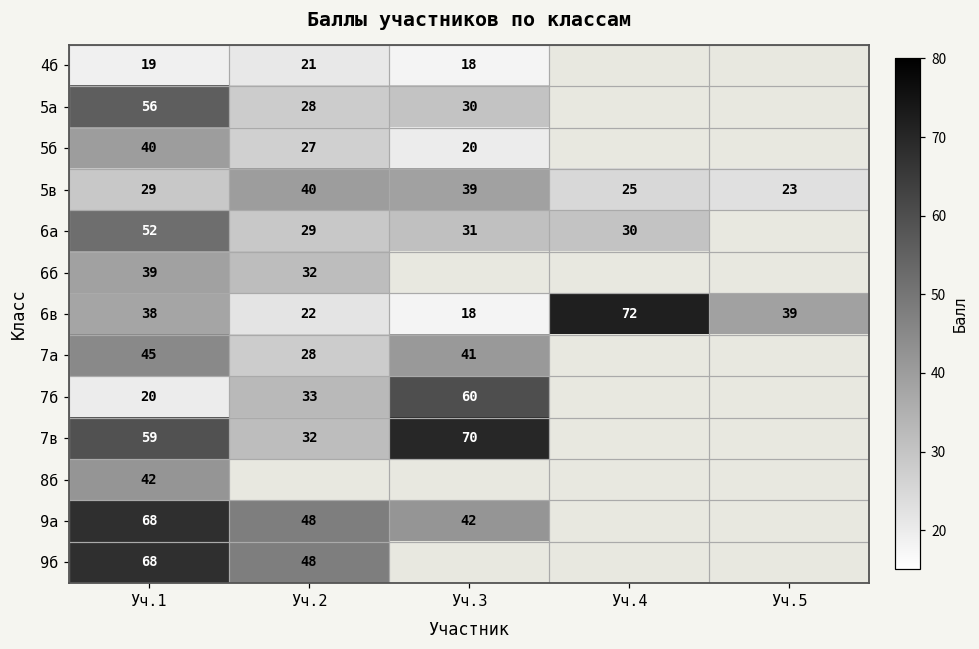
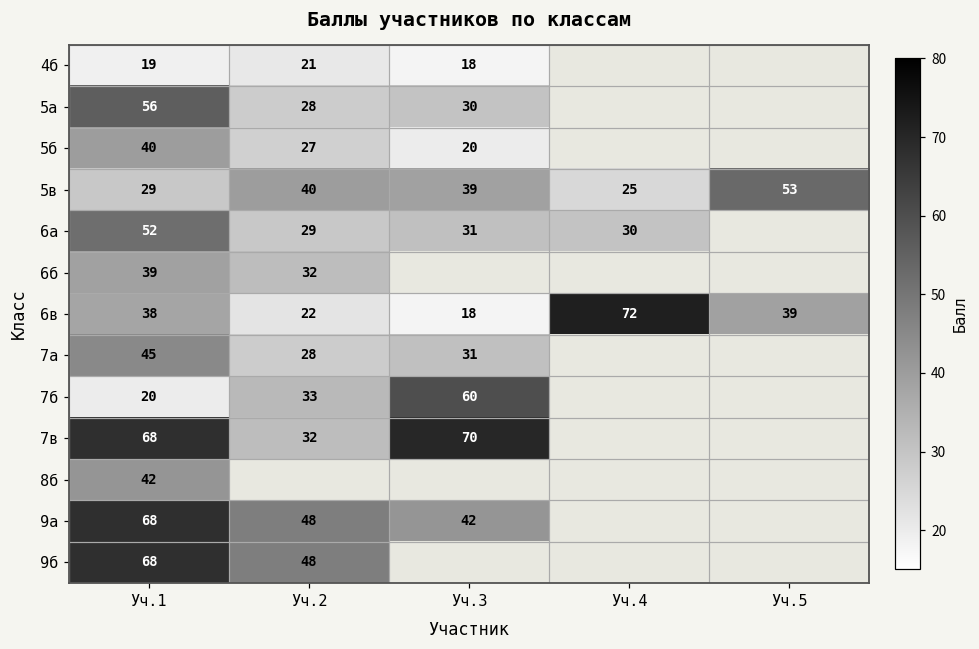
5в, Уч.5: 23 -> 53
7а, Уч.3: 41 -> 31
7в, Уч.1: 59 -> 68
